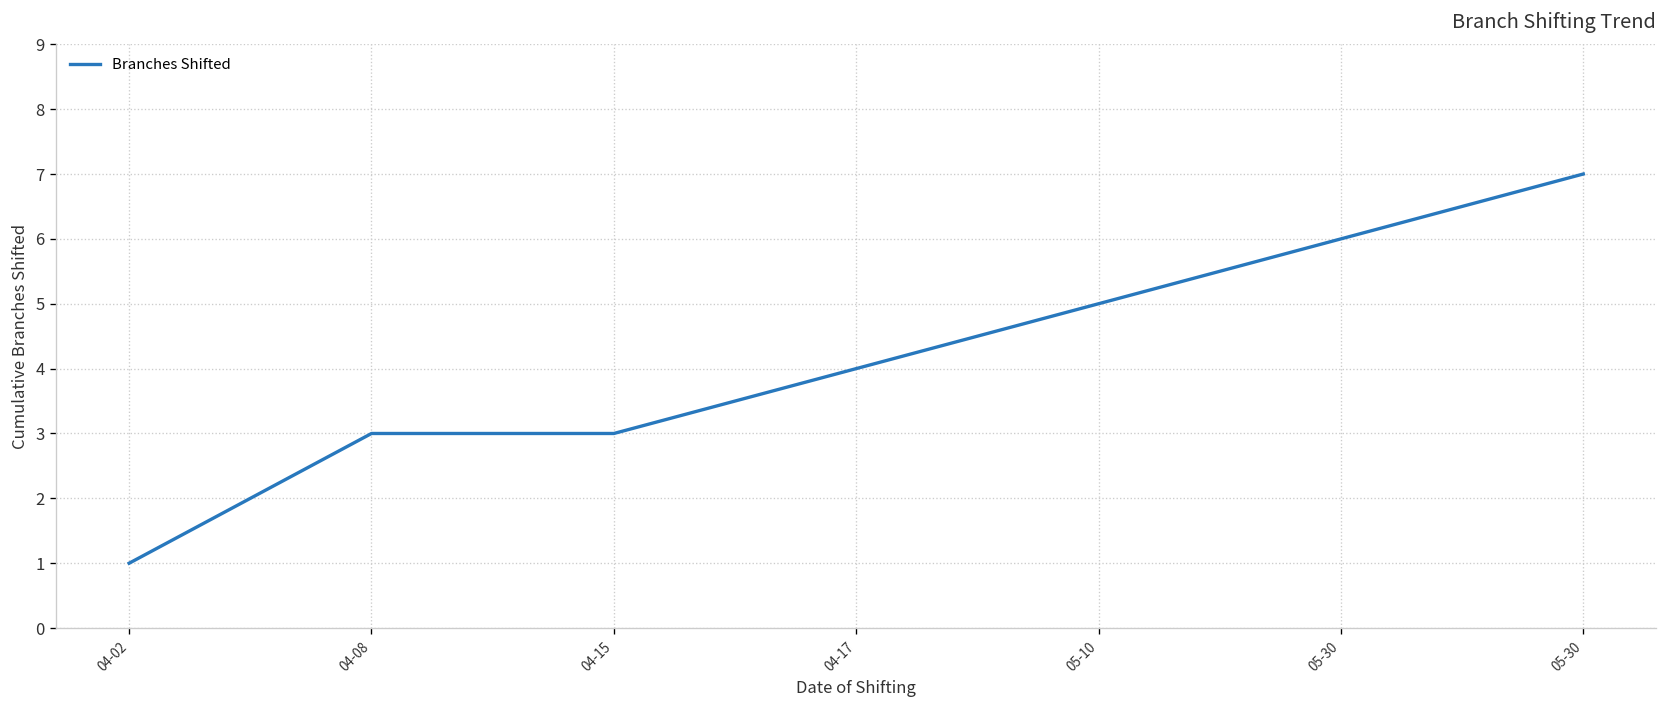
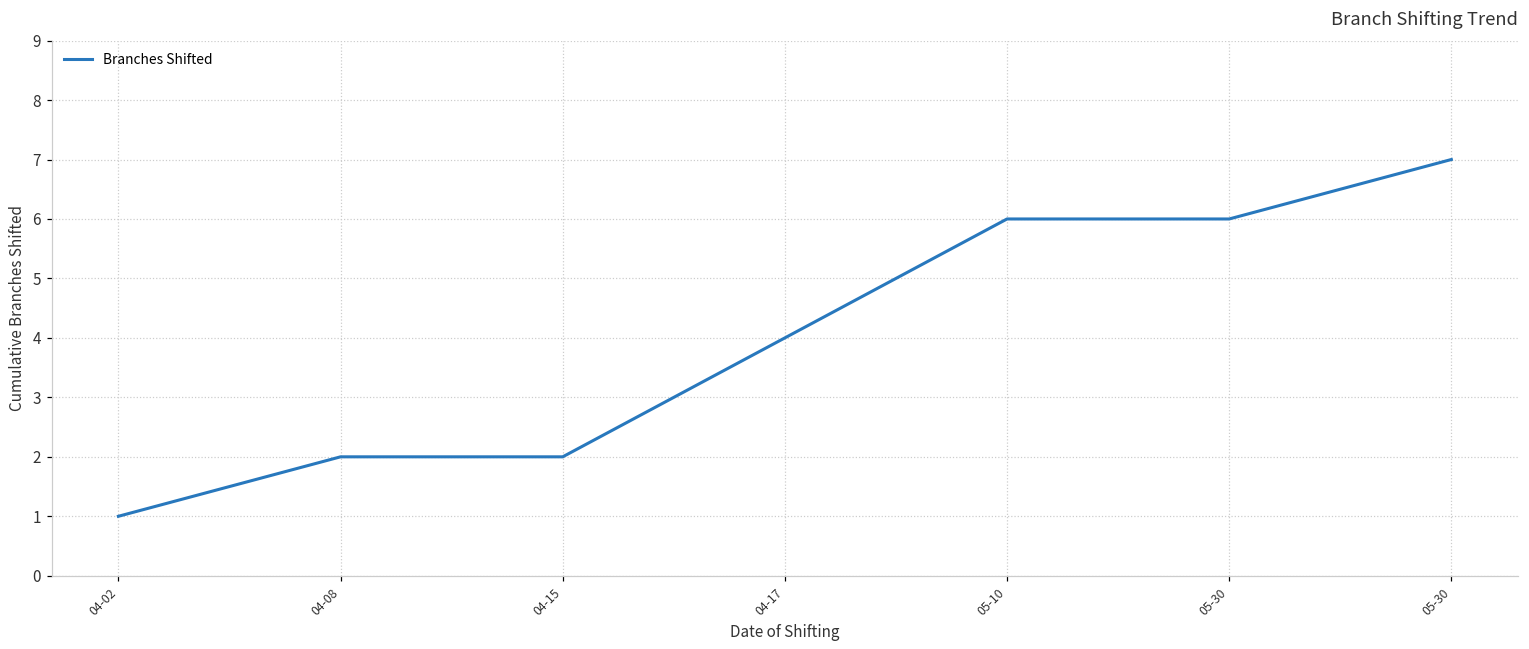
04-08: 3 -> 2
04-15: 3 -> 2
05-10: 5 -> 6
